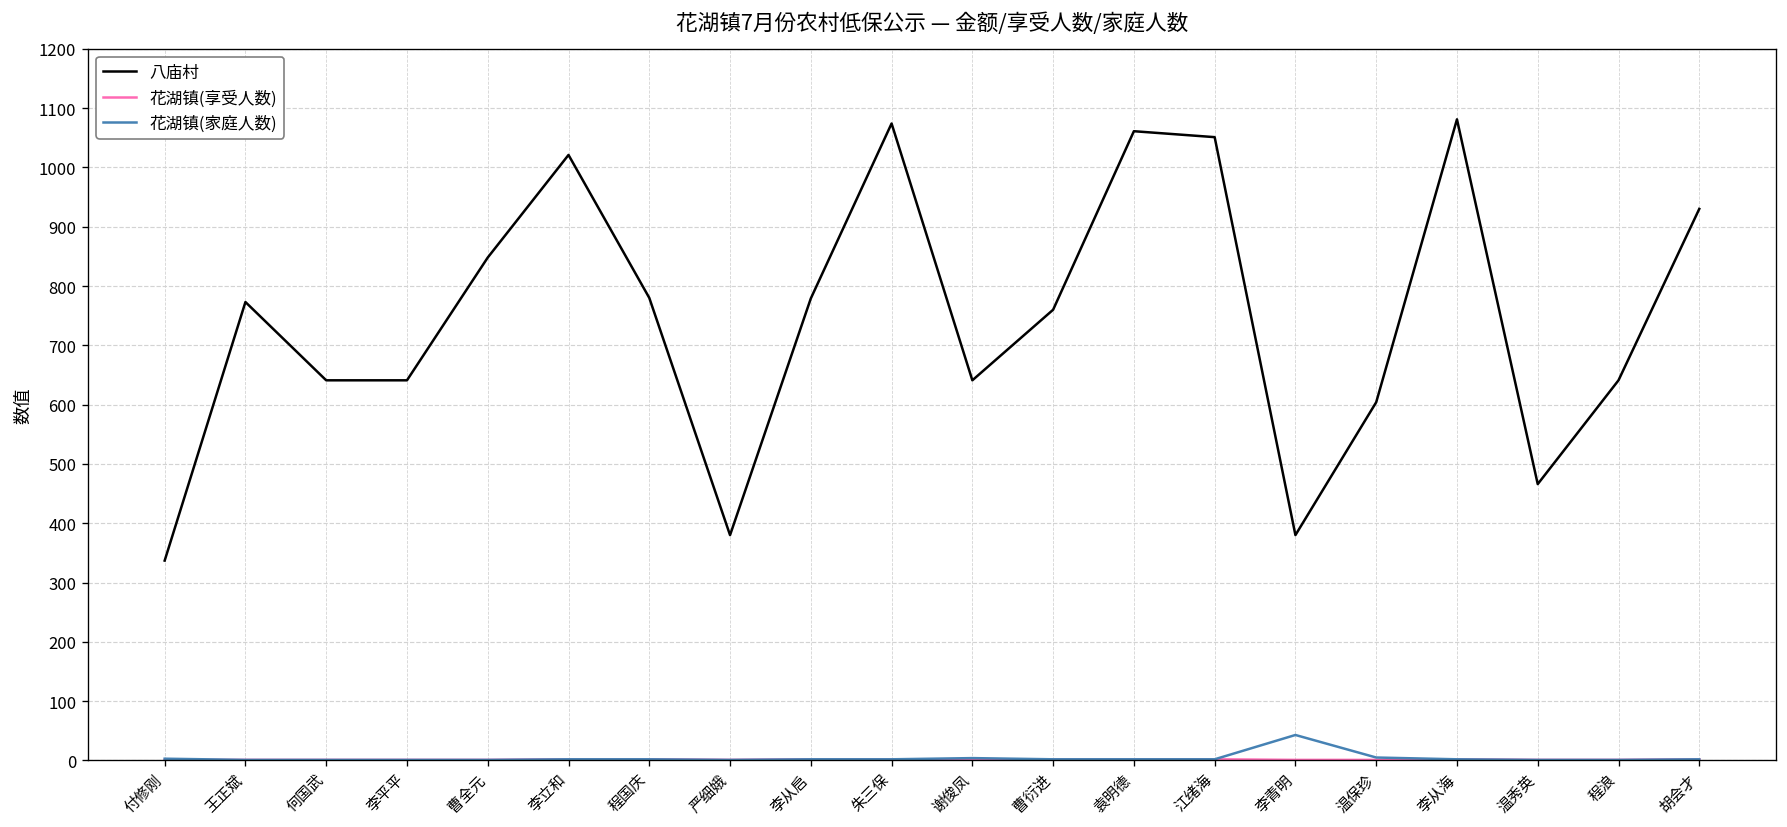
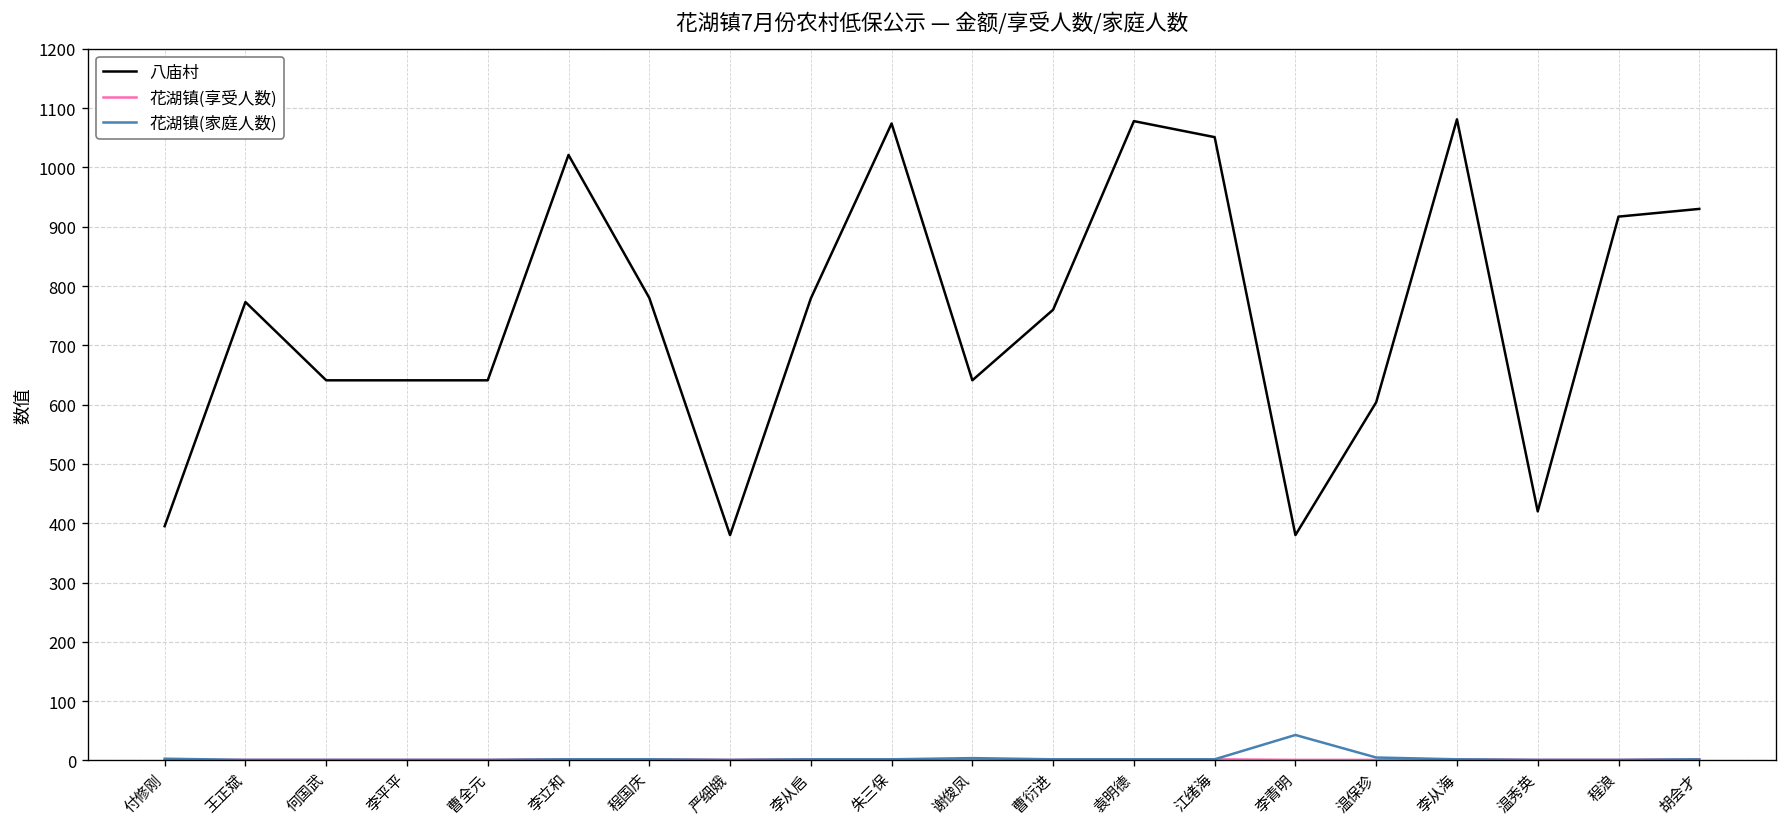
八庙村, 付修刚: 340 -> 400
八庙村, 曹全元: 850 -> 640
八庙村, 袁明德: 1060 -> 1080
八庙村, 温秀英: 470 -> 420
八庙村, 程浪: 640 -> 920
